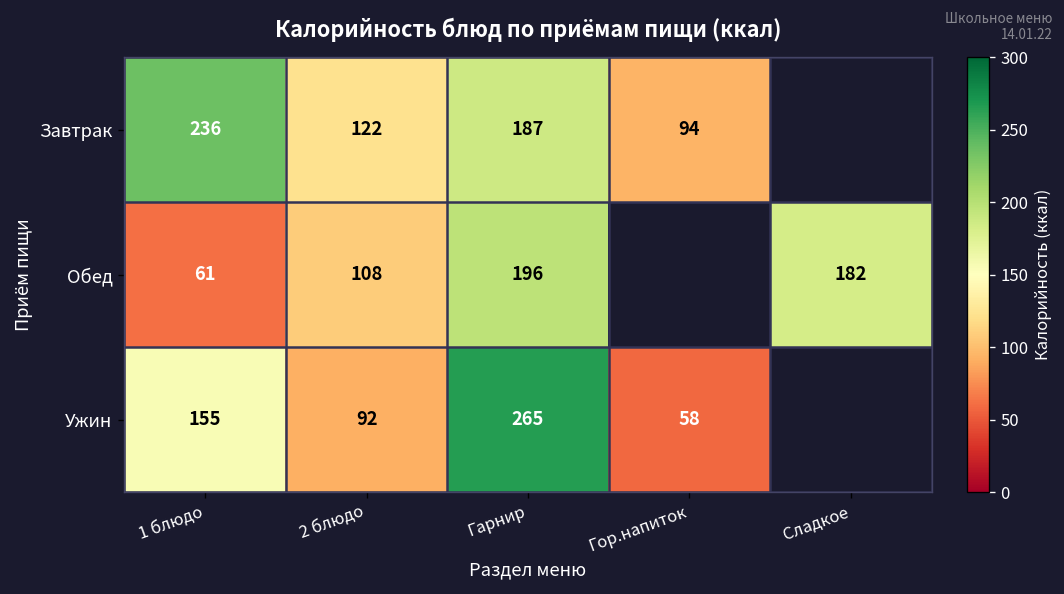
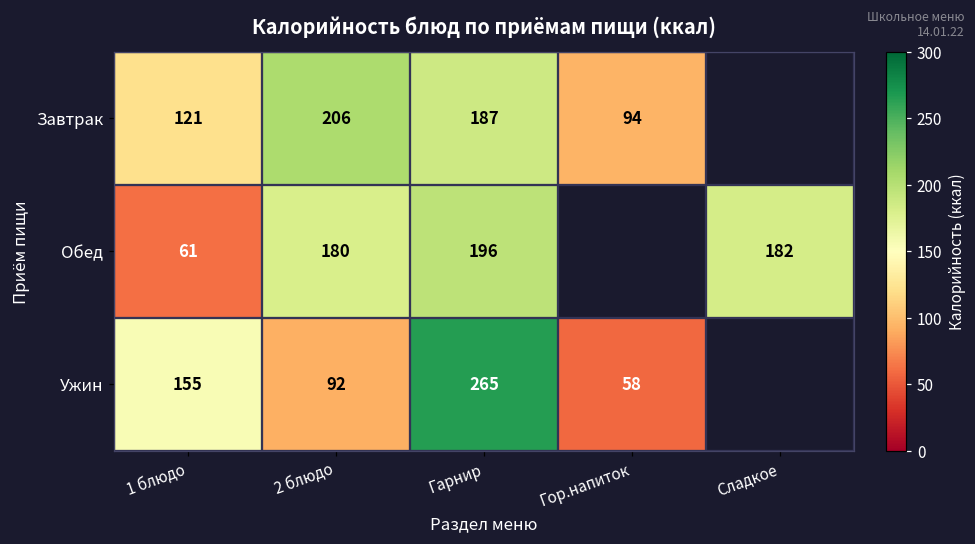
Завтрак, 1 блюдо: 236 -> 121
Завтрак, 2 блюдо: 122 -> 206
Обед, 2 блюдо: 108 -> 180
